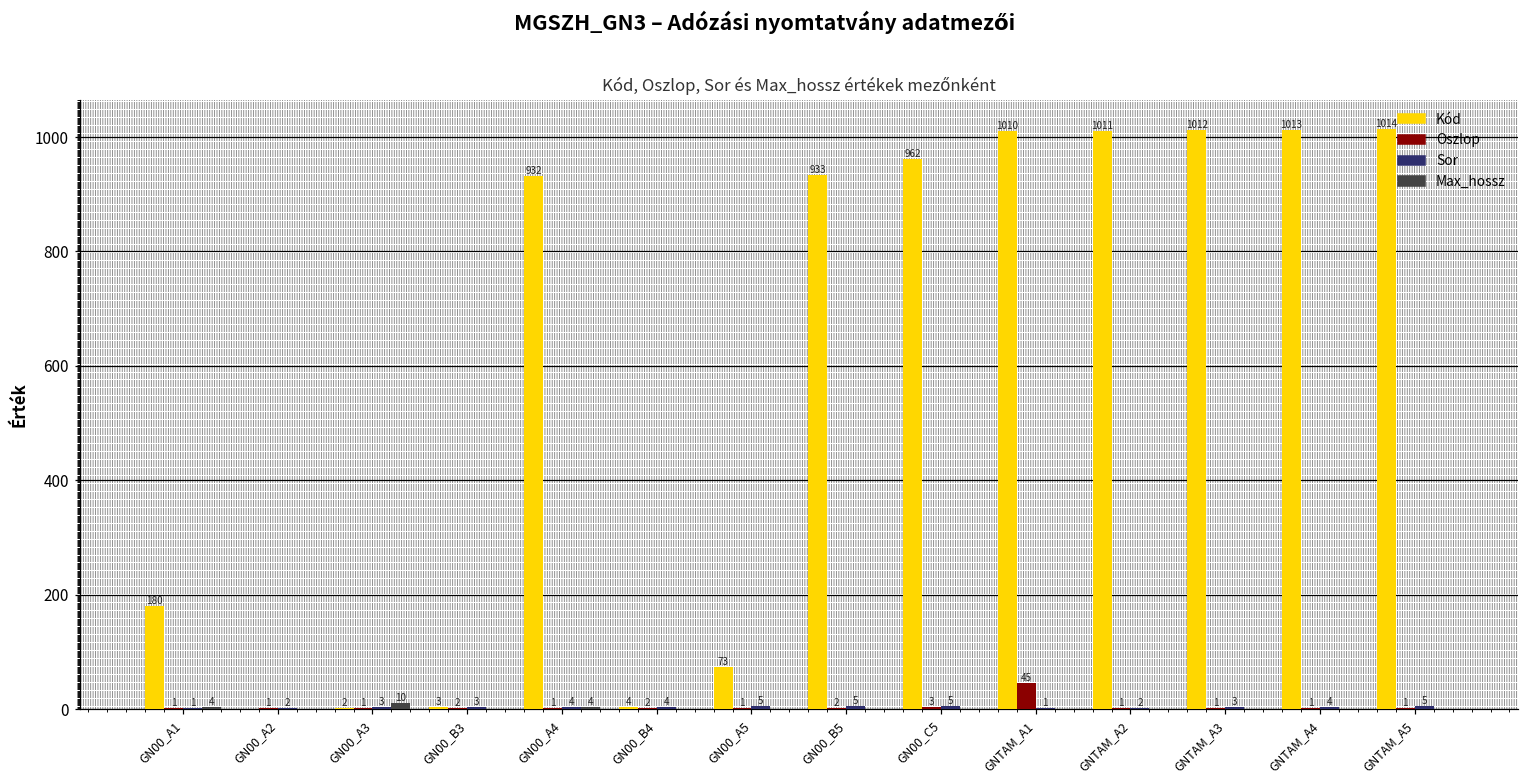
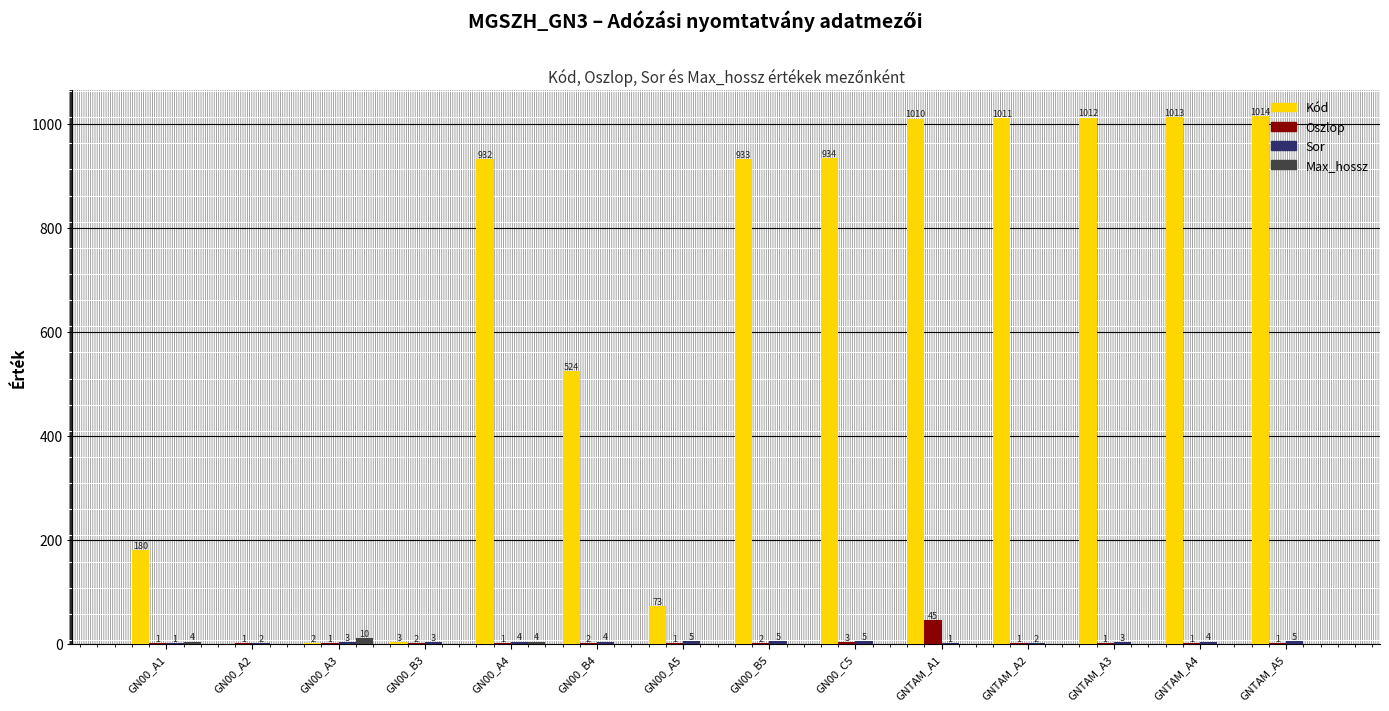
Kód, GN00_B4: 4 -> 524
Kód, GN00_C5: 962 -> 934
